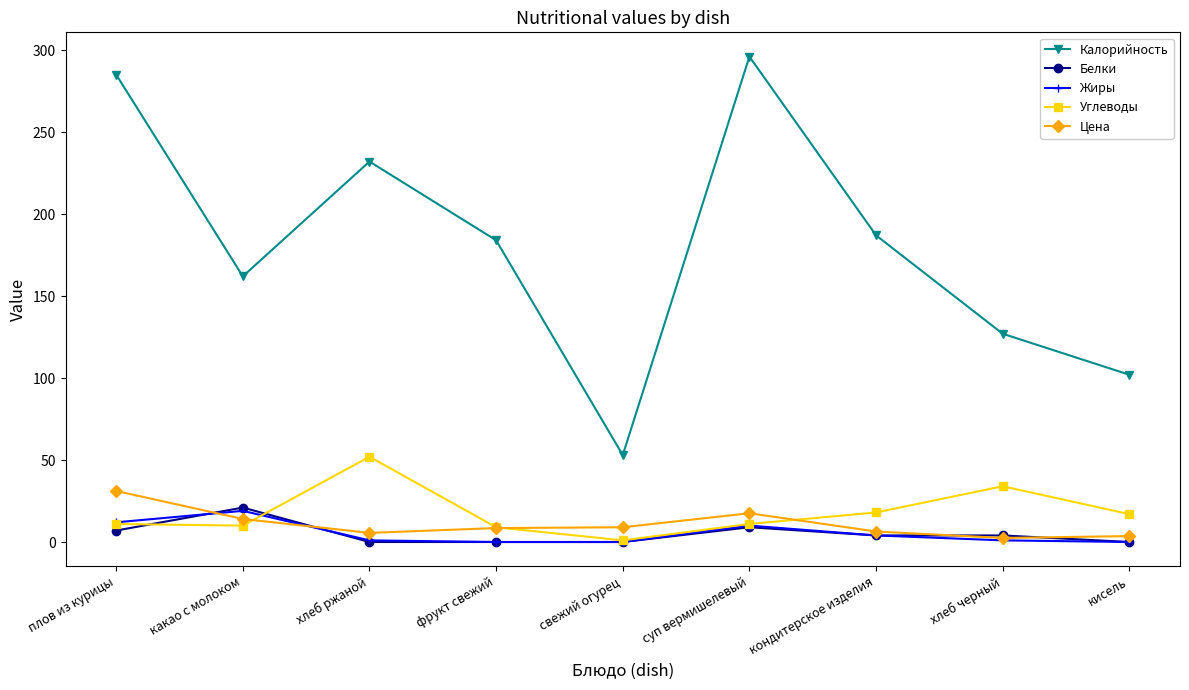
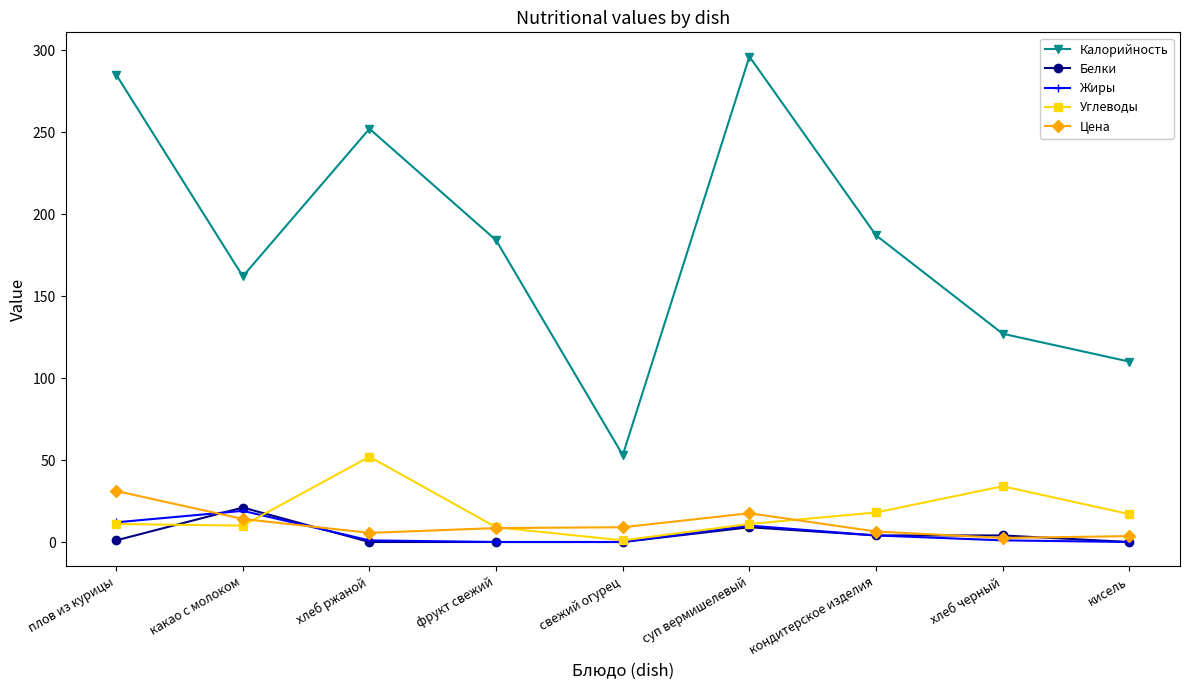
Белки, плов из курицы: 7 -> 1
Калорийность, хлеб ржаной: 232 -> 252
Калорийность, кисель: 102 -> 110
